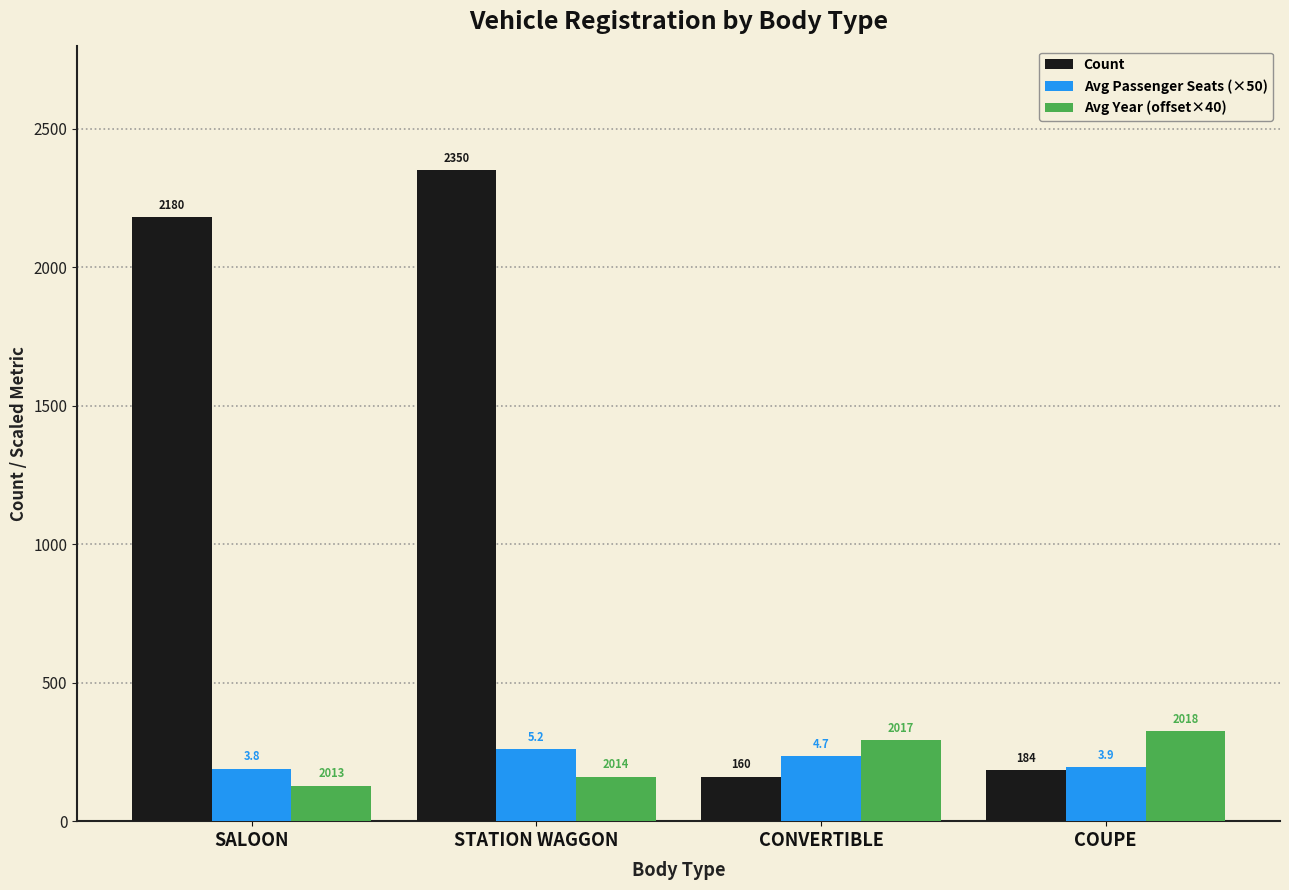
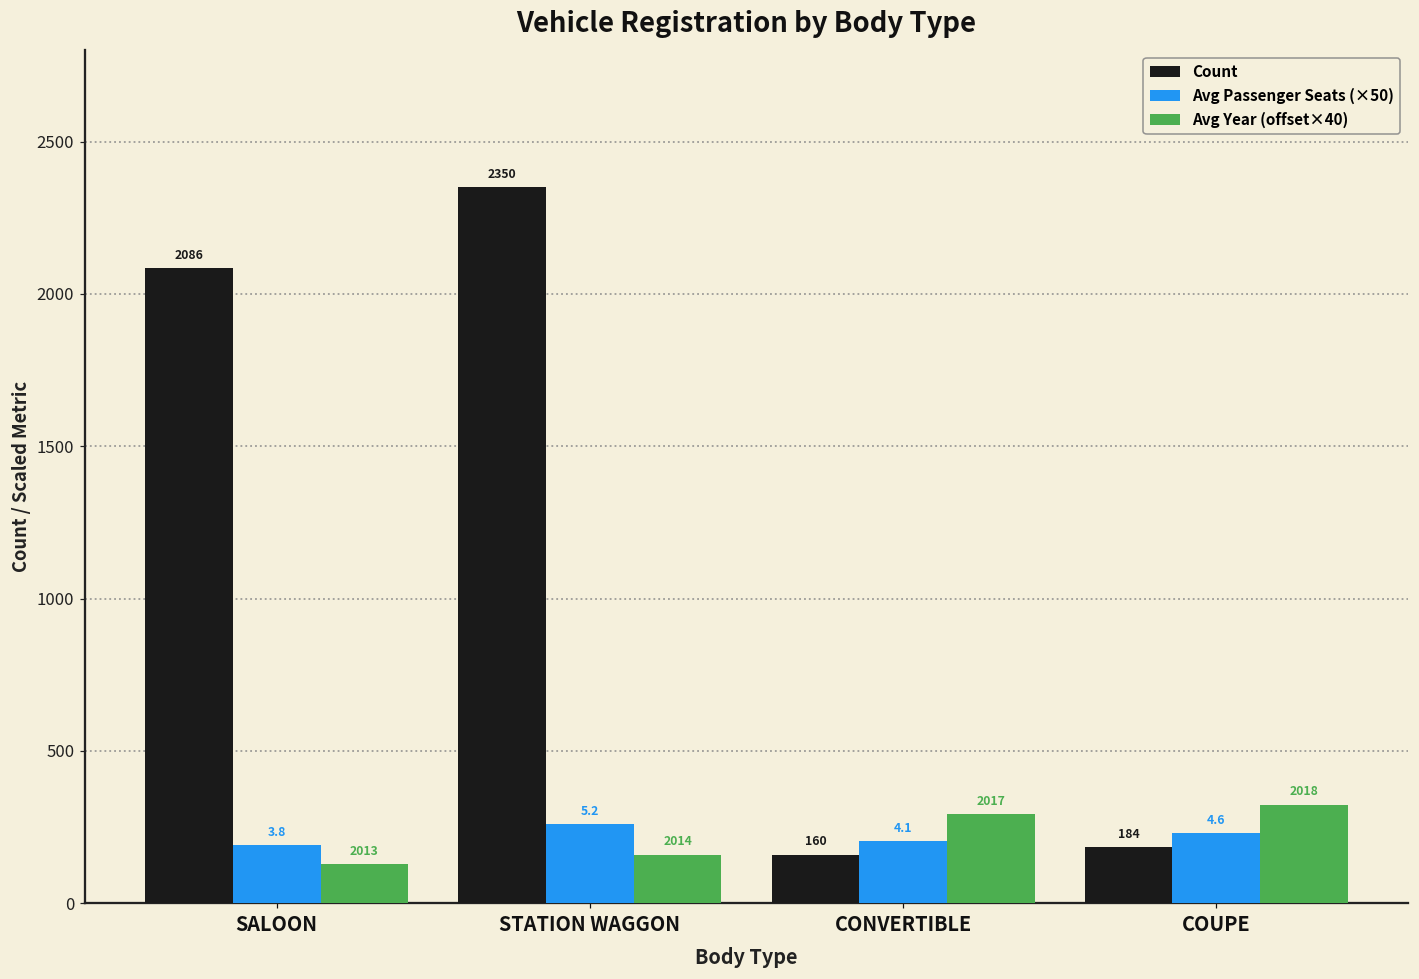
Count, SALOON: 2180 -> 2086
Avg Passenger Seats (×50), CONVERTIBLE: 4.7 -> 4.1
Avg Passenger Seats (×50), COUPE: 3.9 -> 4.6
